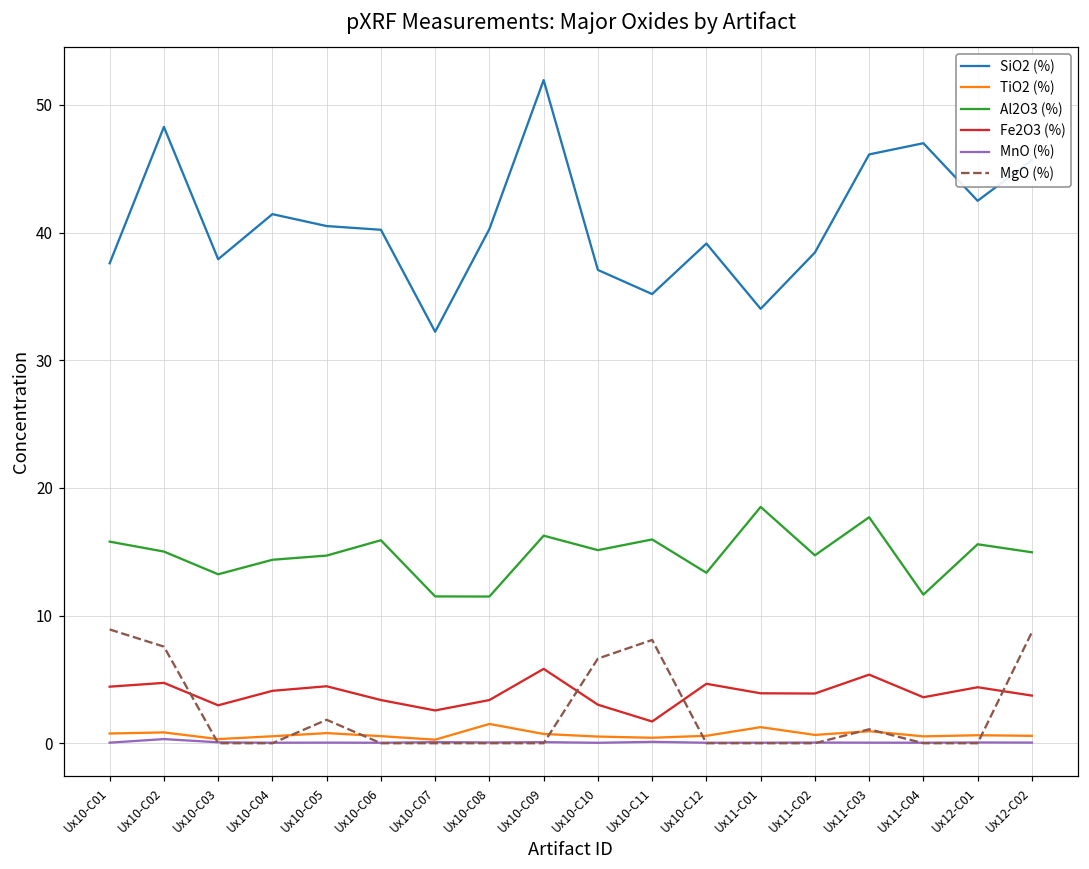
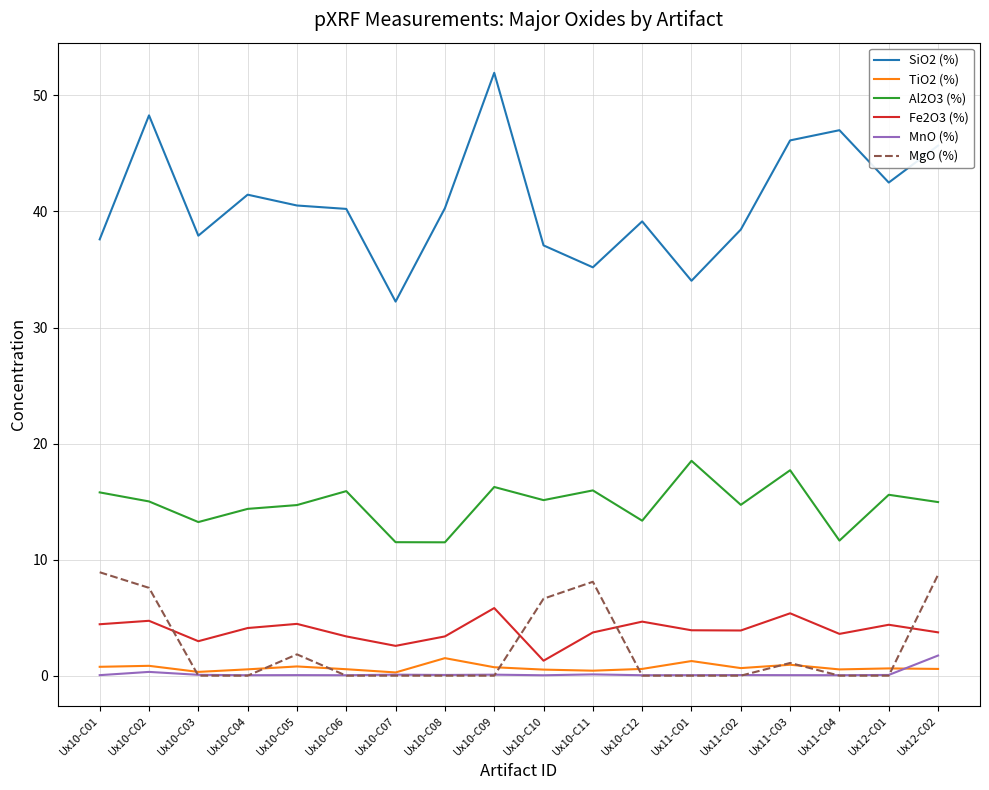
Fe2O3 (%), Ux10-C10: 3.0 -> 1.3
Fe2O3 (%), Ux10-C11: 1.7 -> 3.7
MnO (%), Ux12-C02: 0.1 -> 1.7
